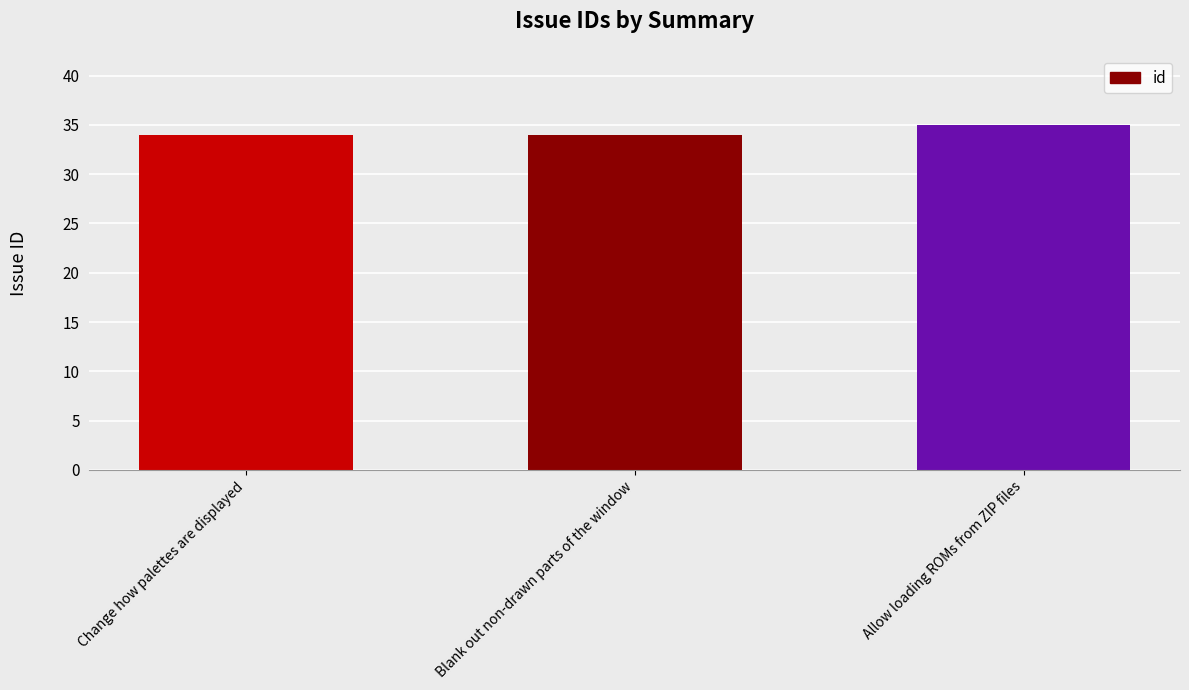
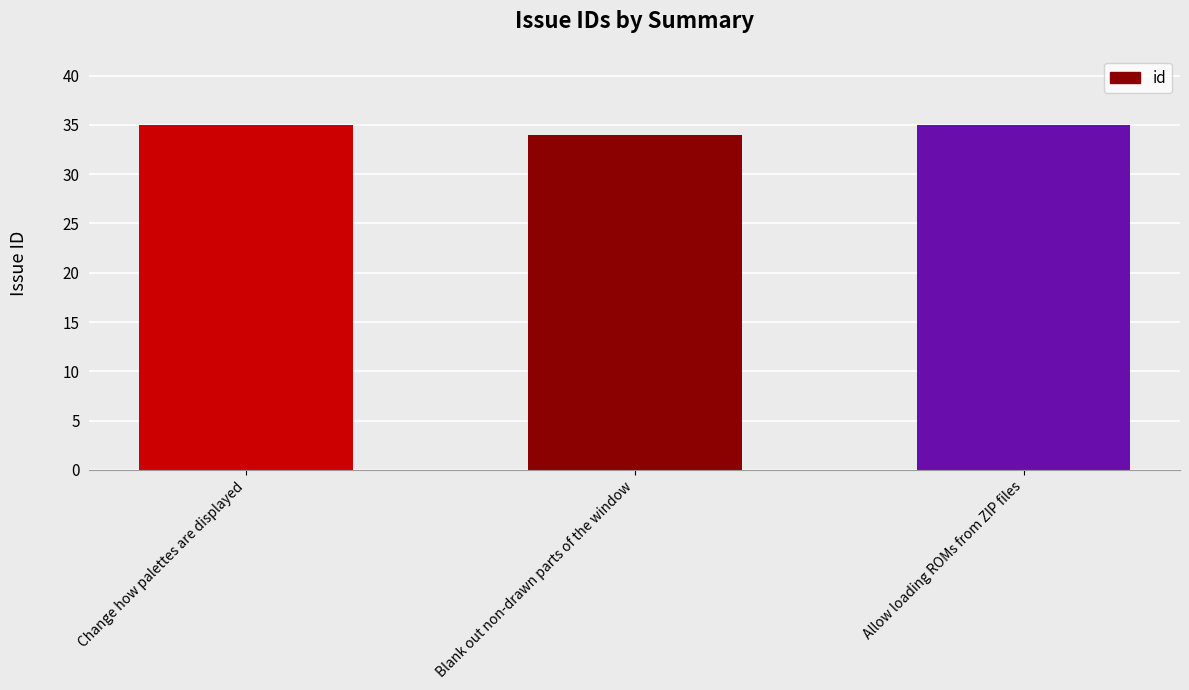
Change how palettes are displayed: 34 -> 35
